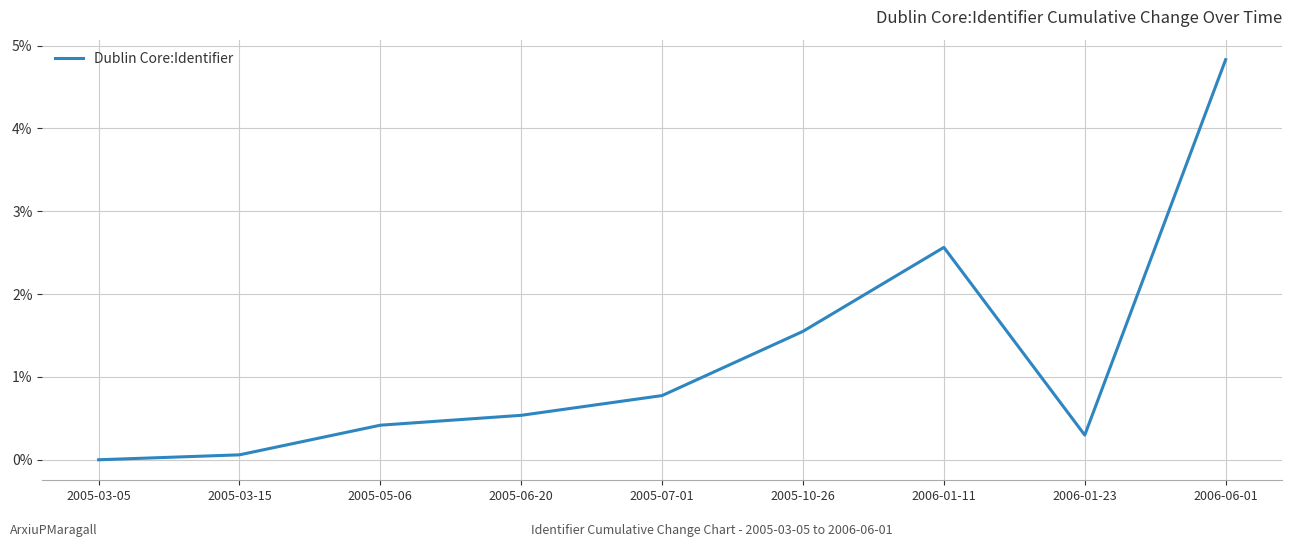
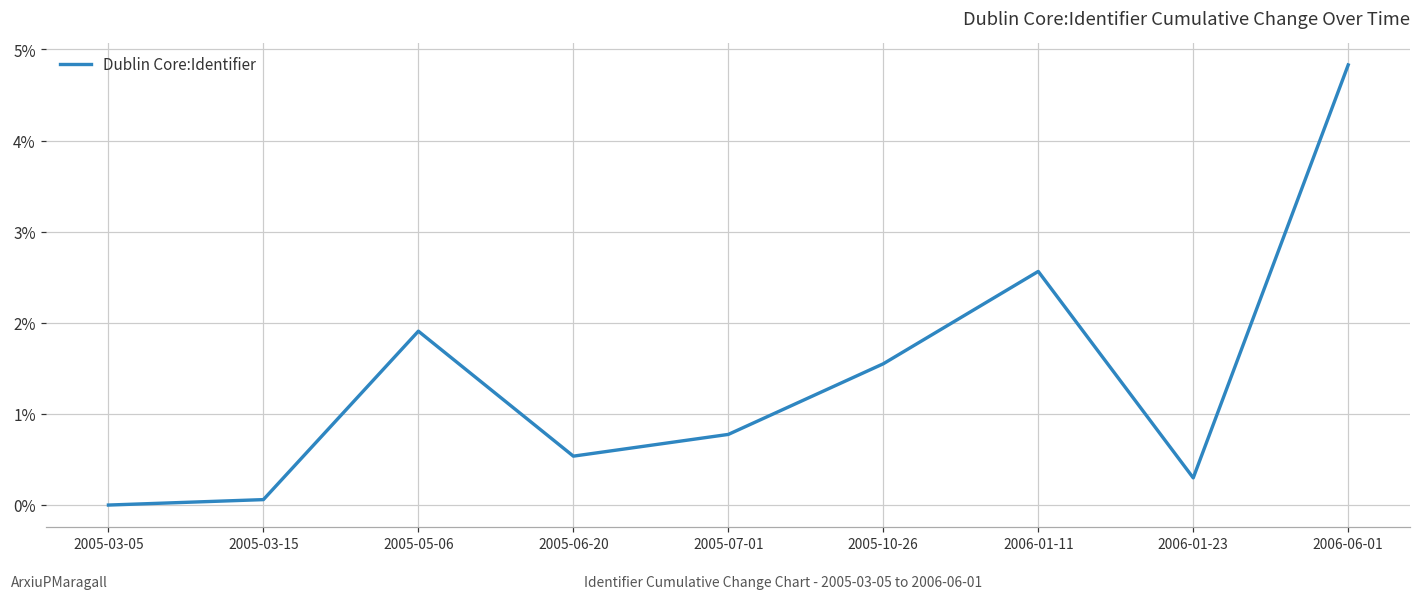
2005-05-06: 0.4% -> 1.9%
